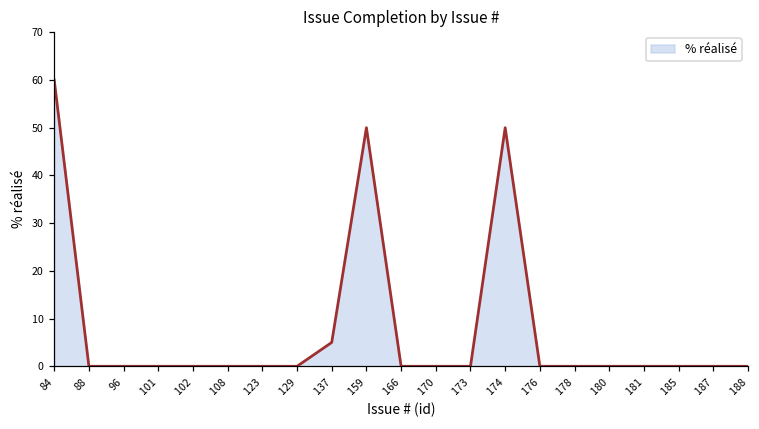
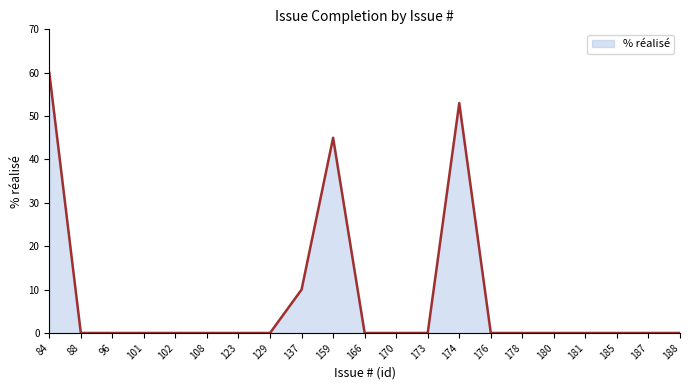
137: 5 -> 10
159: 50 -> 45
174: 50 -> 53
